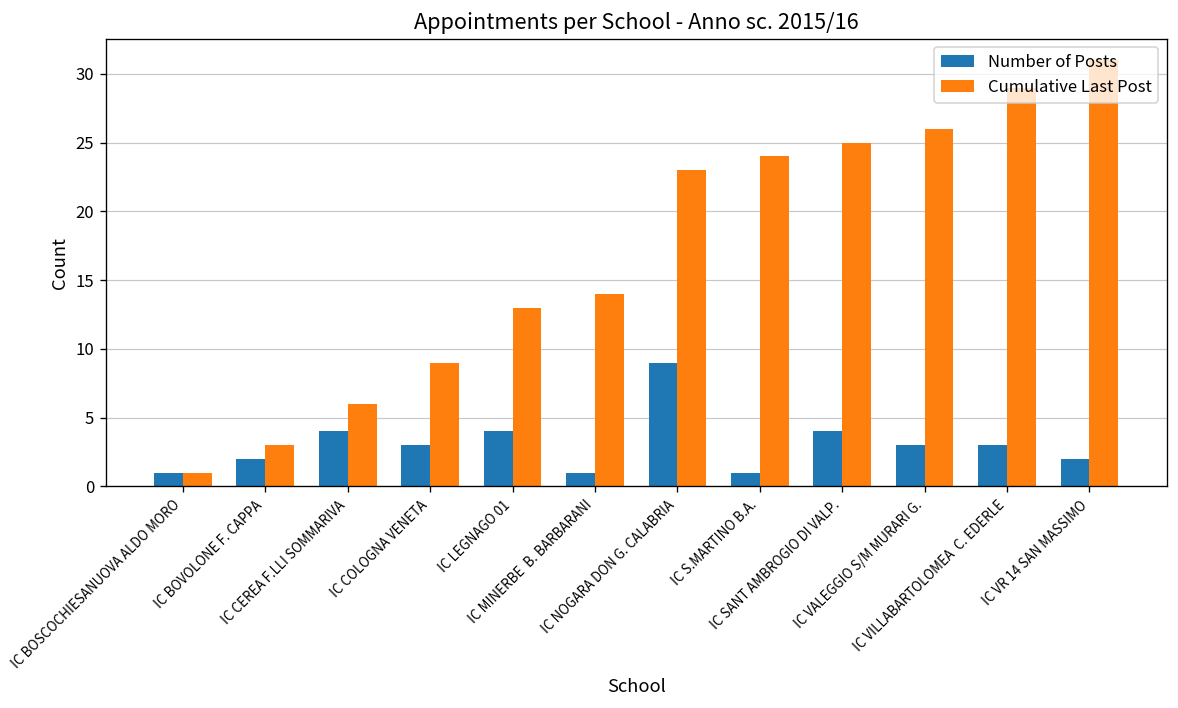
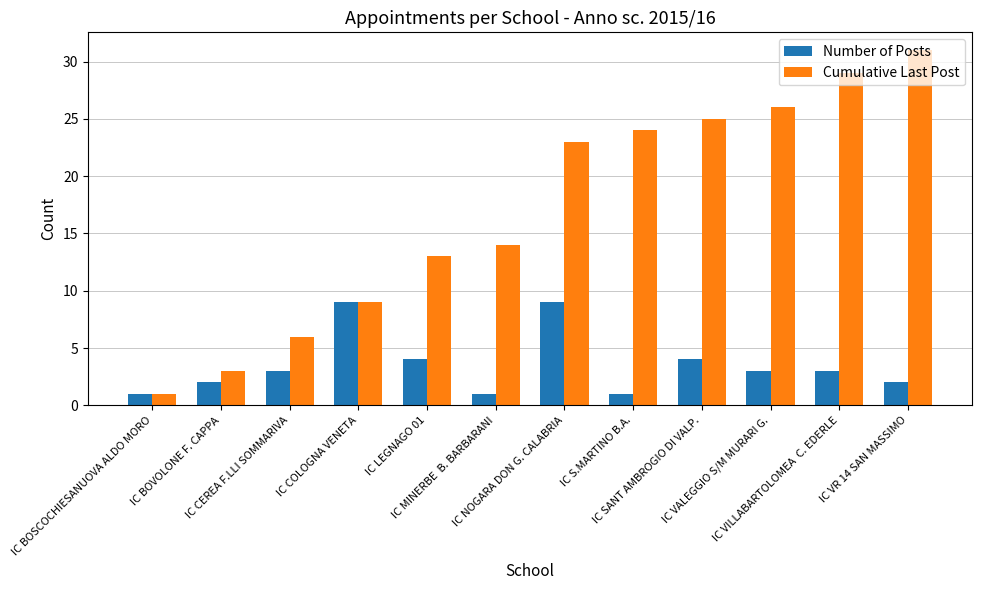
Number of Posts, IC CEREA F.LLI SOMMARIVA: 4 -> 3
Number of Posts, IC COLOGNA VENETA: 3 -> 9
